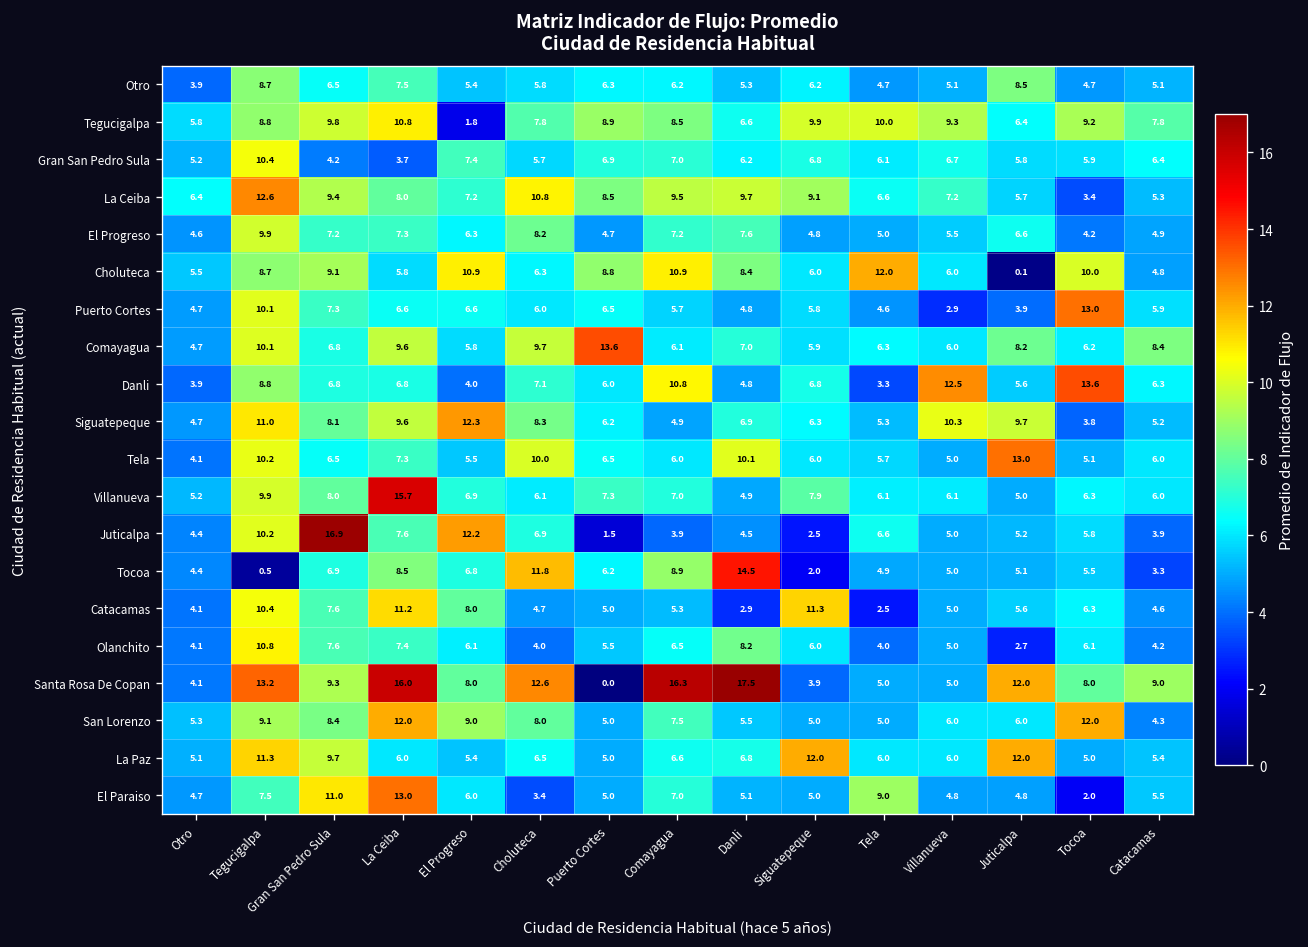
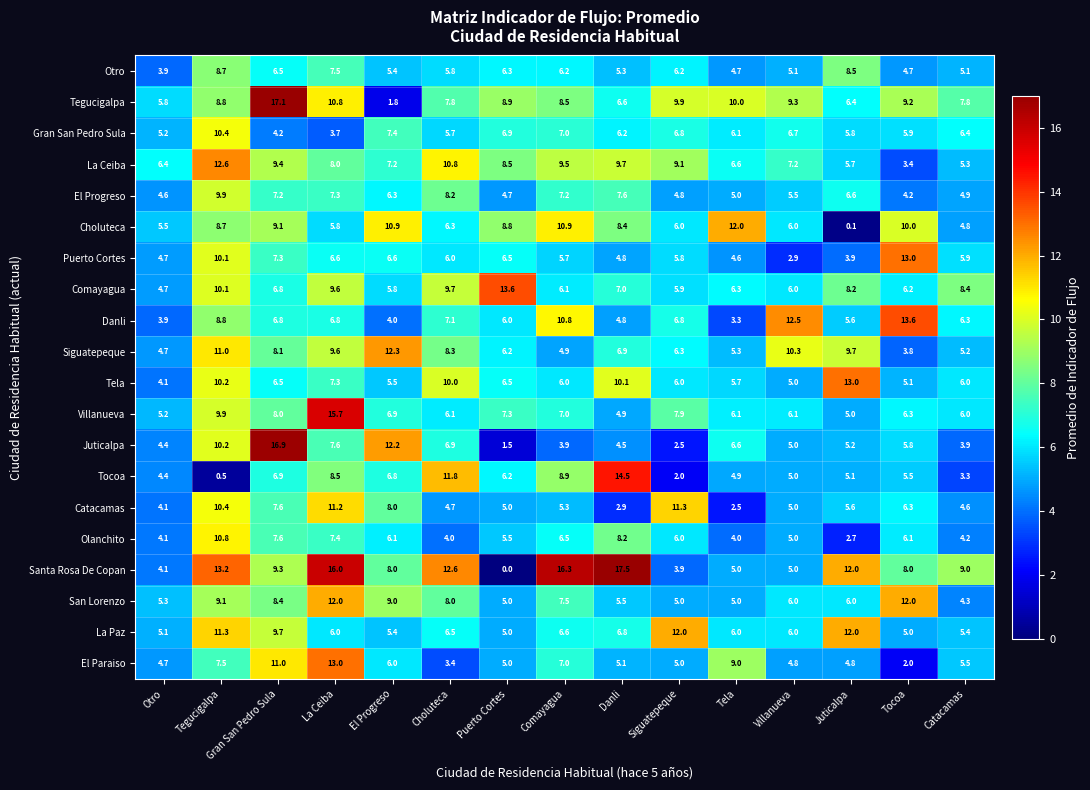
Tegucigalpa, Gran San Pedro Sula: 9.8 -> 17.1
